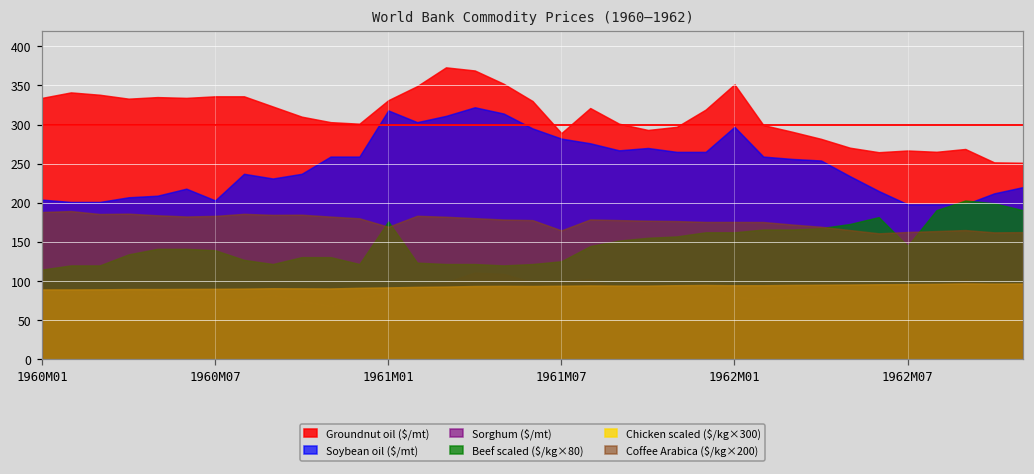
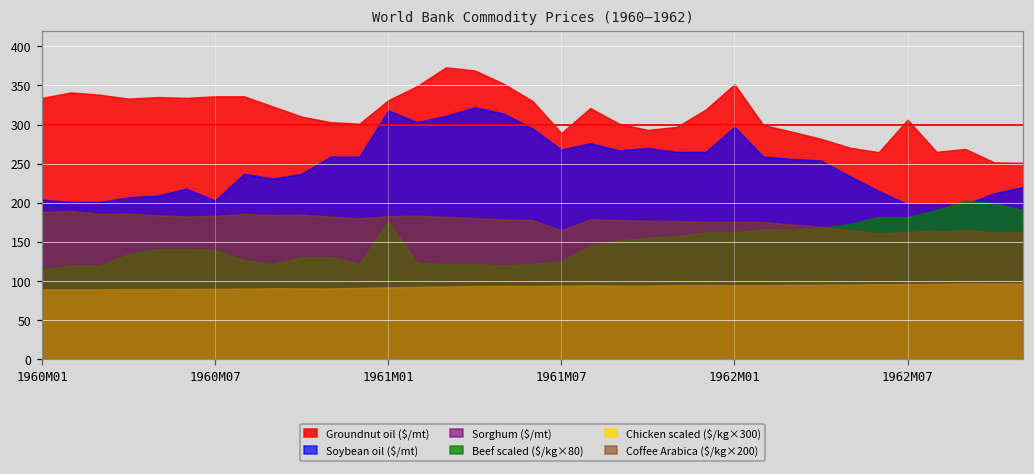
Coffee Arabica ($/kg×200), 1961M01: 170 -> 180
Soybean oil ($/mt), 1961M07: 280 -> 270
Groundnut oil ($/mt), 1962M07: 270 -> 310
Beef scaled ($/kg×80), 1962M07: 140 -> 180
